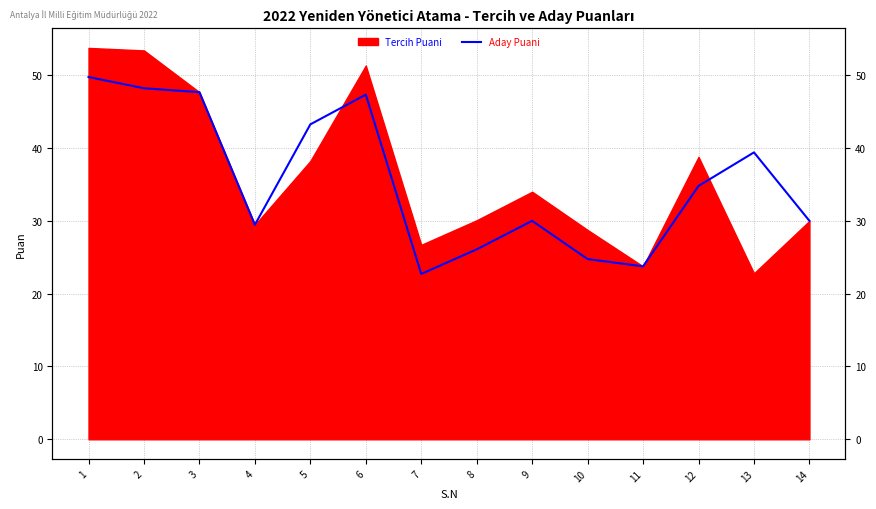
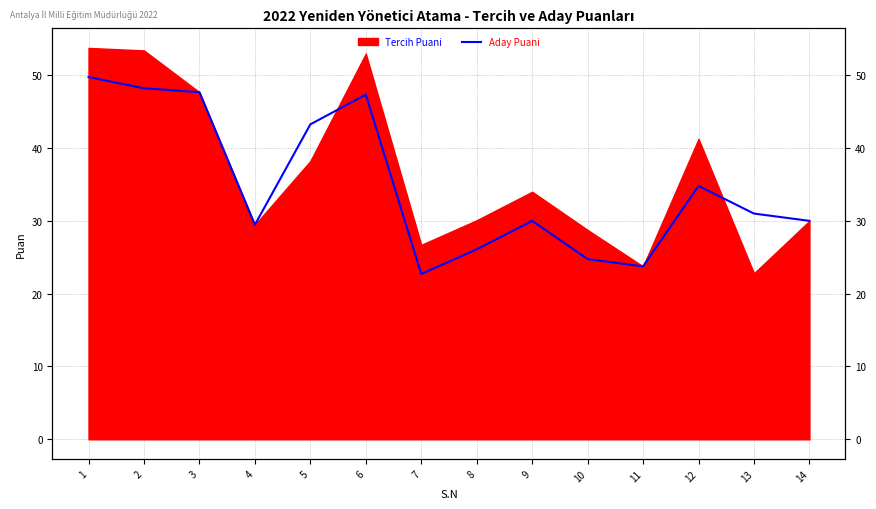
Tercih Puani, 6: 51 -> 53
Tercih Puani, 12: 39 -> 41
Aday Puani, 13: 39 -> 31
